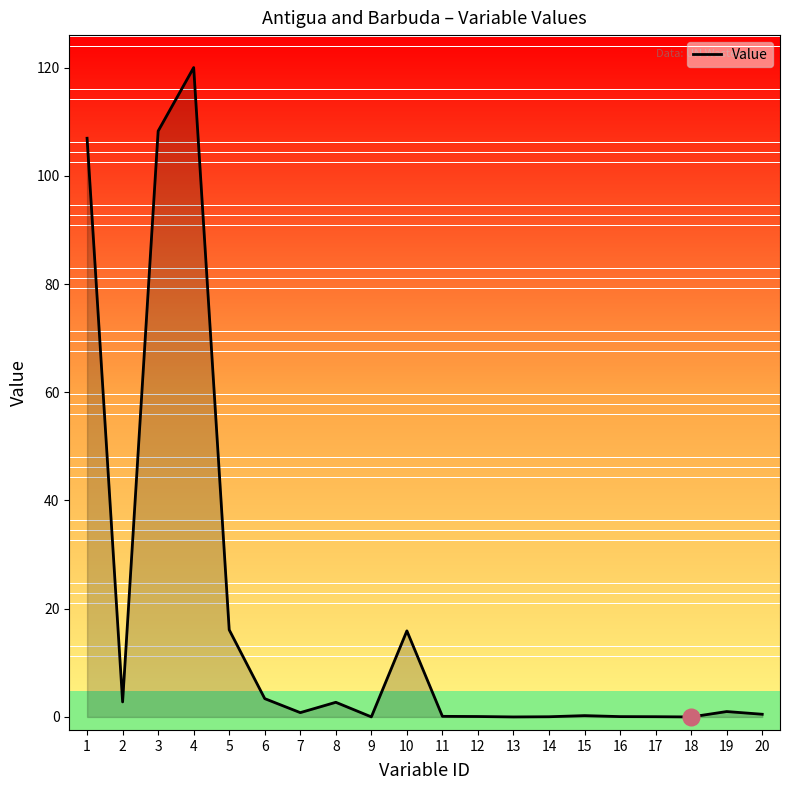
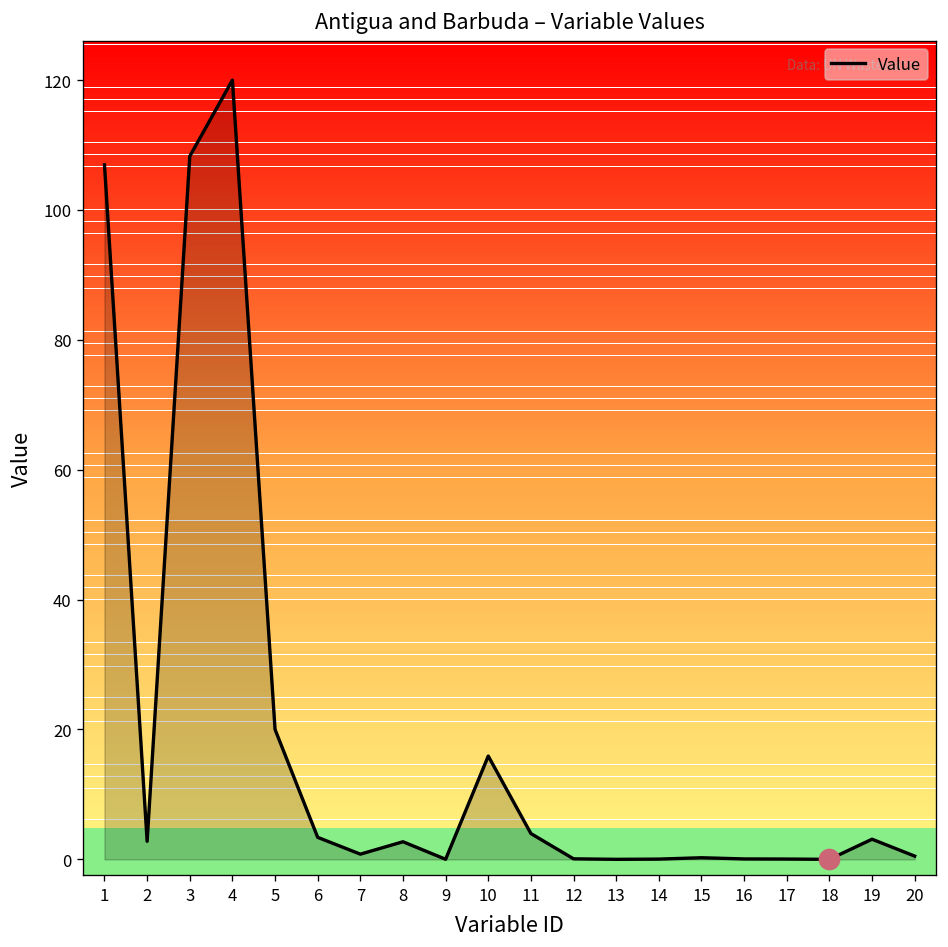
Value, 5: 16 -> 20
Value, 11: 0 -> 4
Value, 19: 1 -> 3
